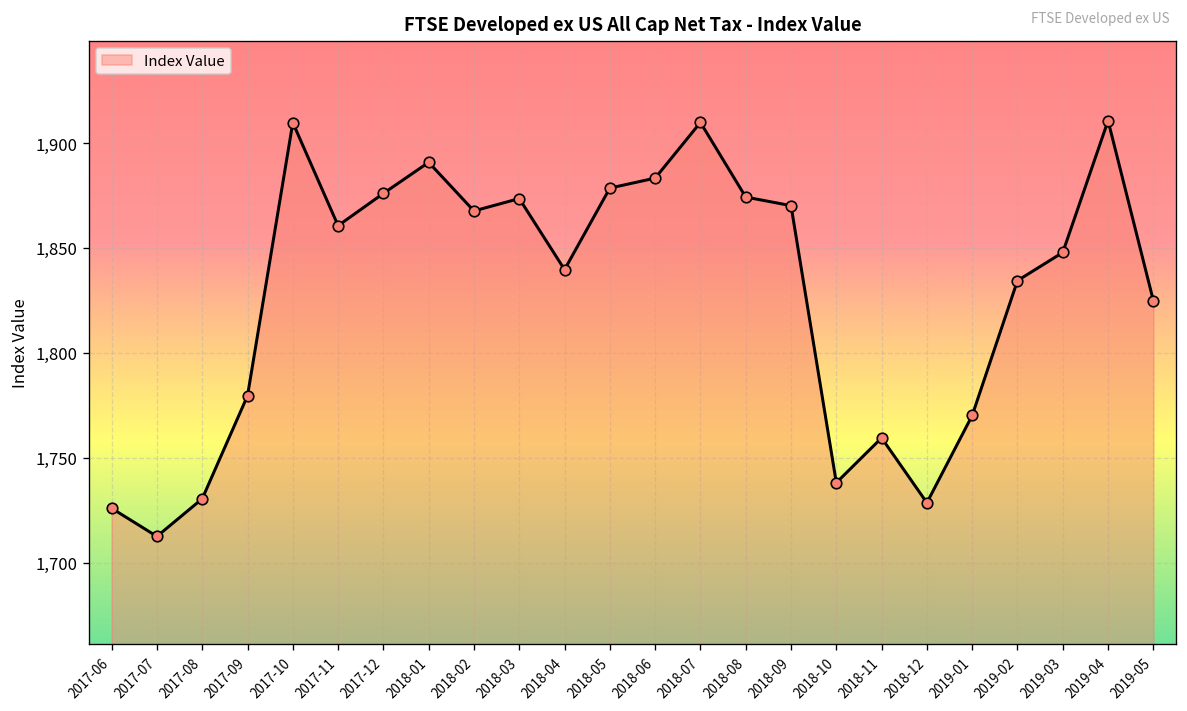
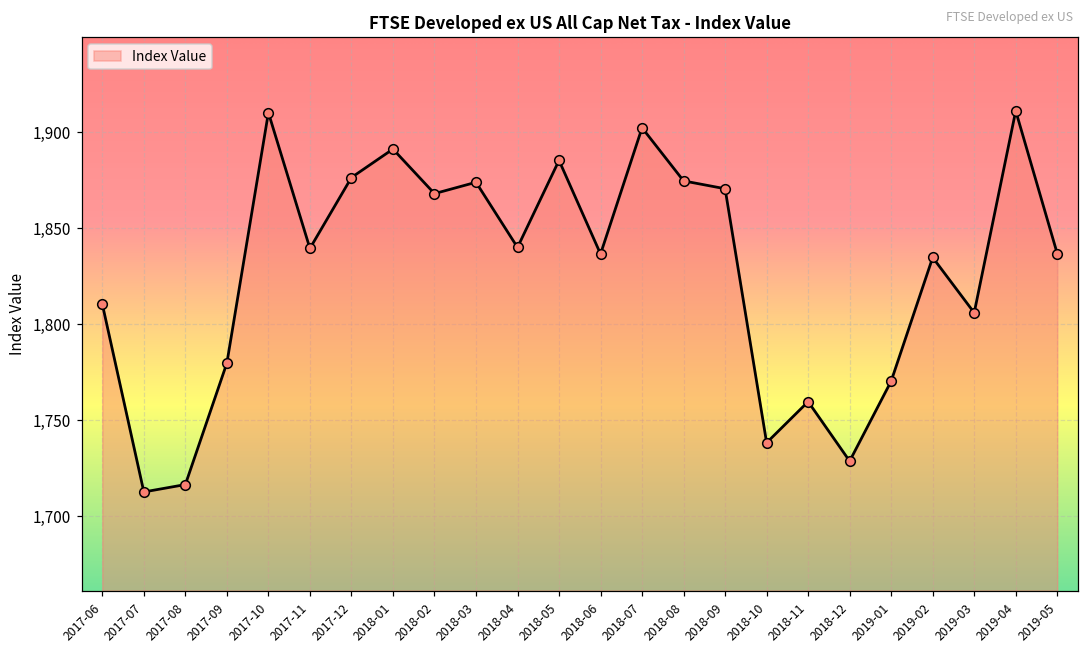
2017-06: 1,726 -> 1,810
2017-08: 1,730 -> 1,716
2017-11: 1,861 -> 1,839
2018-05: 1,879 -> 1,885
2018-06: 1,883 -> 1,836
2018-07: 1,910 -> 1,902
2019-03: 1,848 -> 1,806
2019-05: 1,825 -> 1,837
